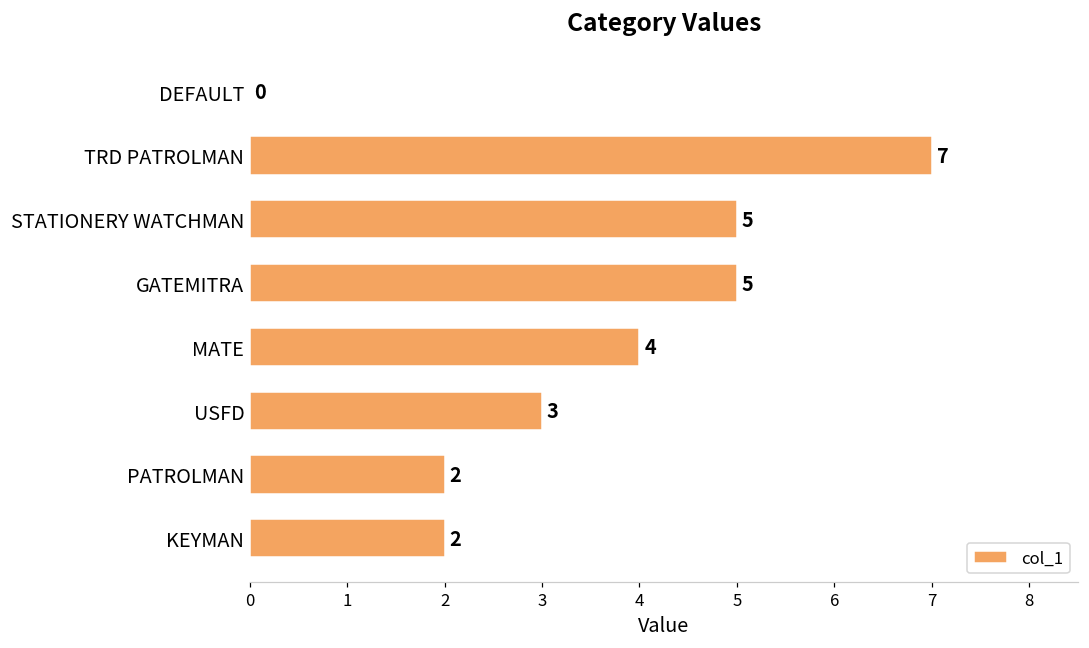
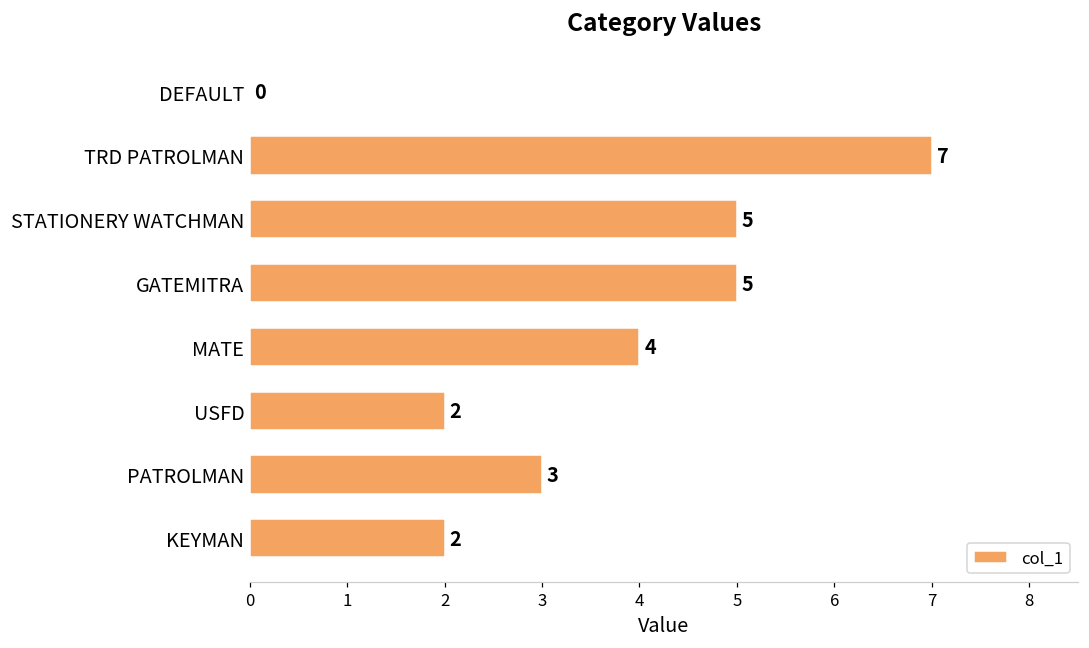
USFD: 3 -> 2
PATROLMAN: 2 -> 3
